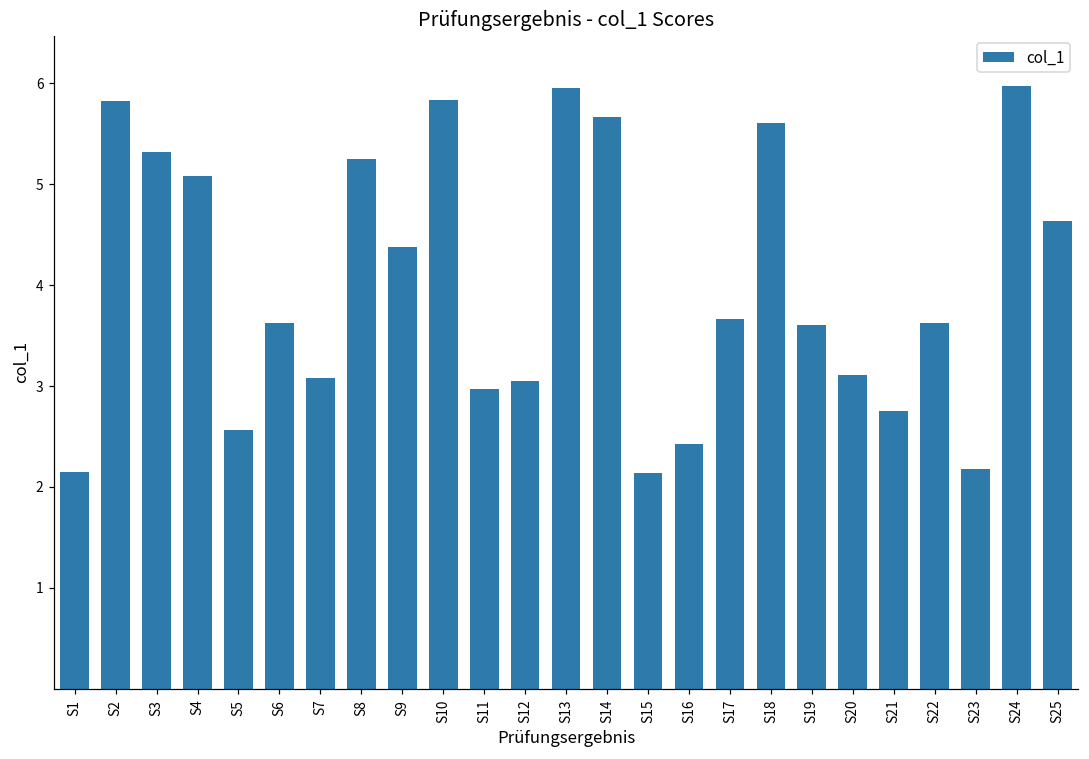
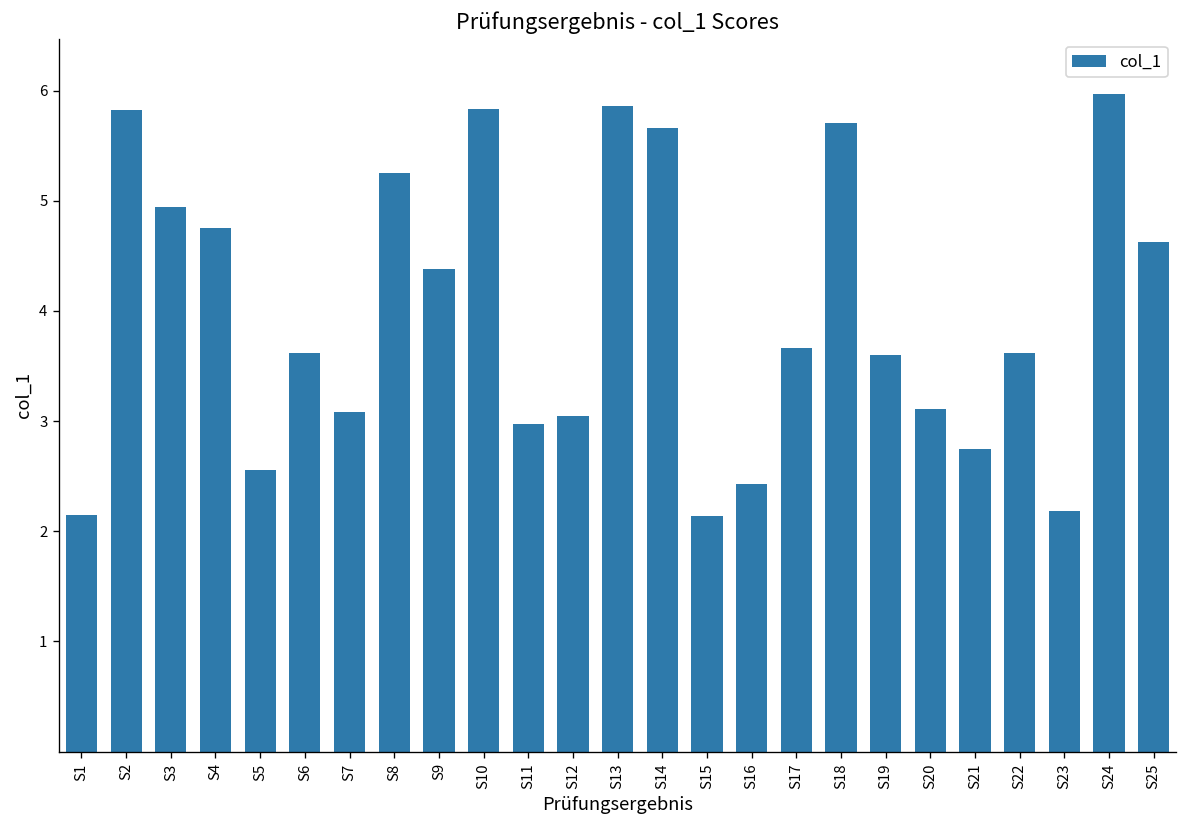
S3: 5.3 -> 4.9
S4: 5.1 -> 4.8
S13: 6.0 -> 5.9
S18: 5.6 -> 5.7
